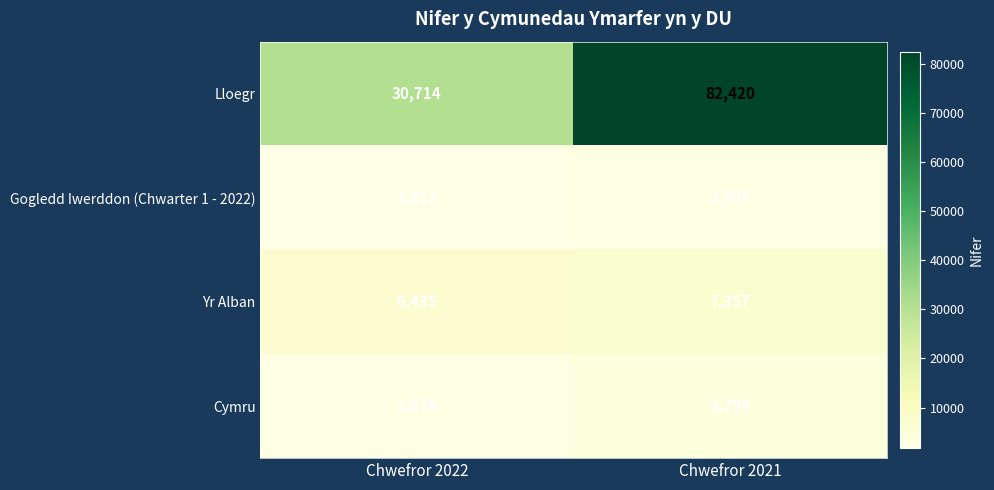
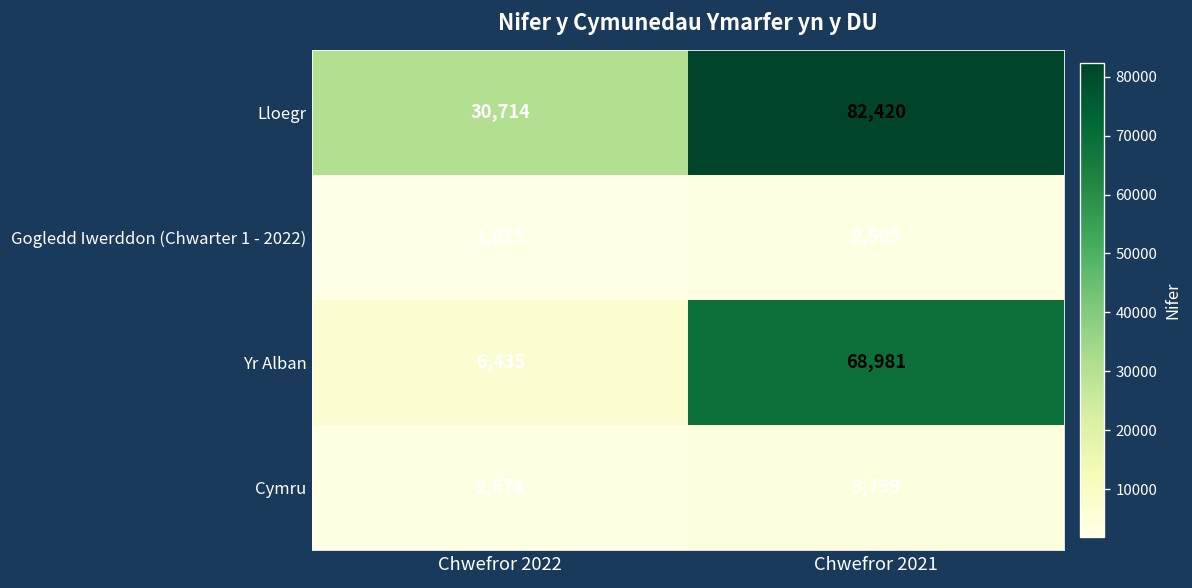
Yr Alban, Chwefror 2021: 7,357 -> 68,981
